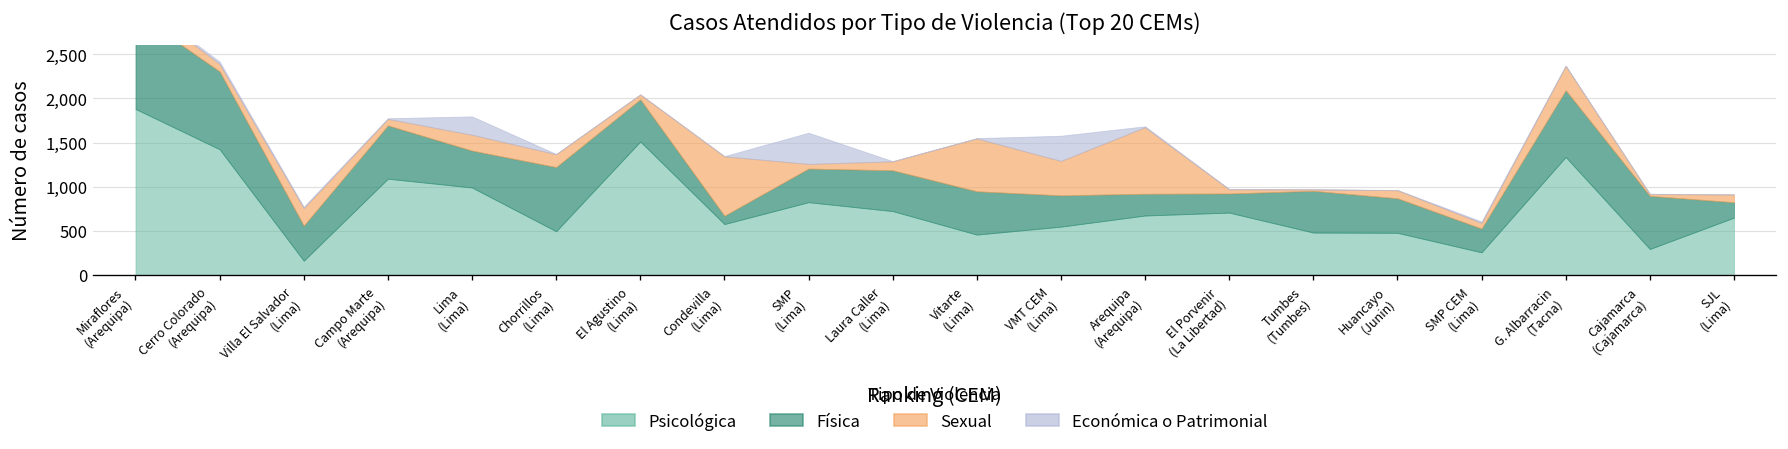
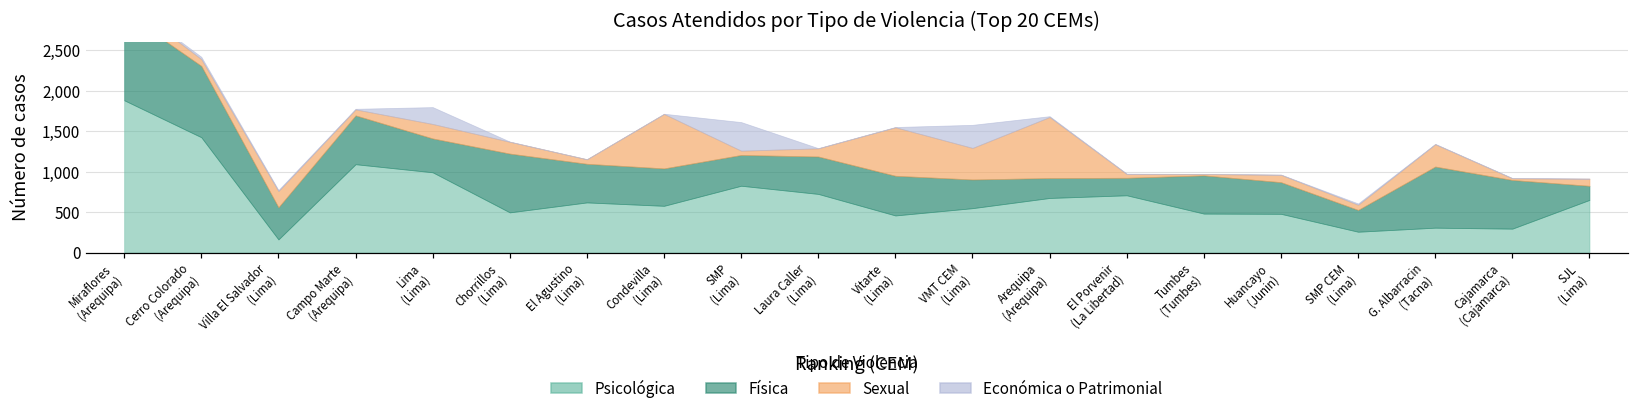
Psicológica, El Agustino (Lima): 1,500 -> 600
Física, Condevilla (Lima): 100 -> 500
Psicológica, G. Albarracin (Tacna): 1,300 -> 300
